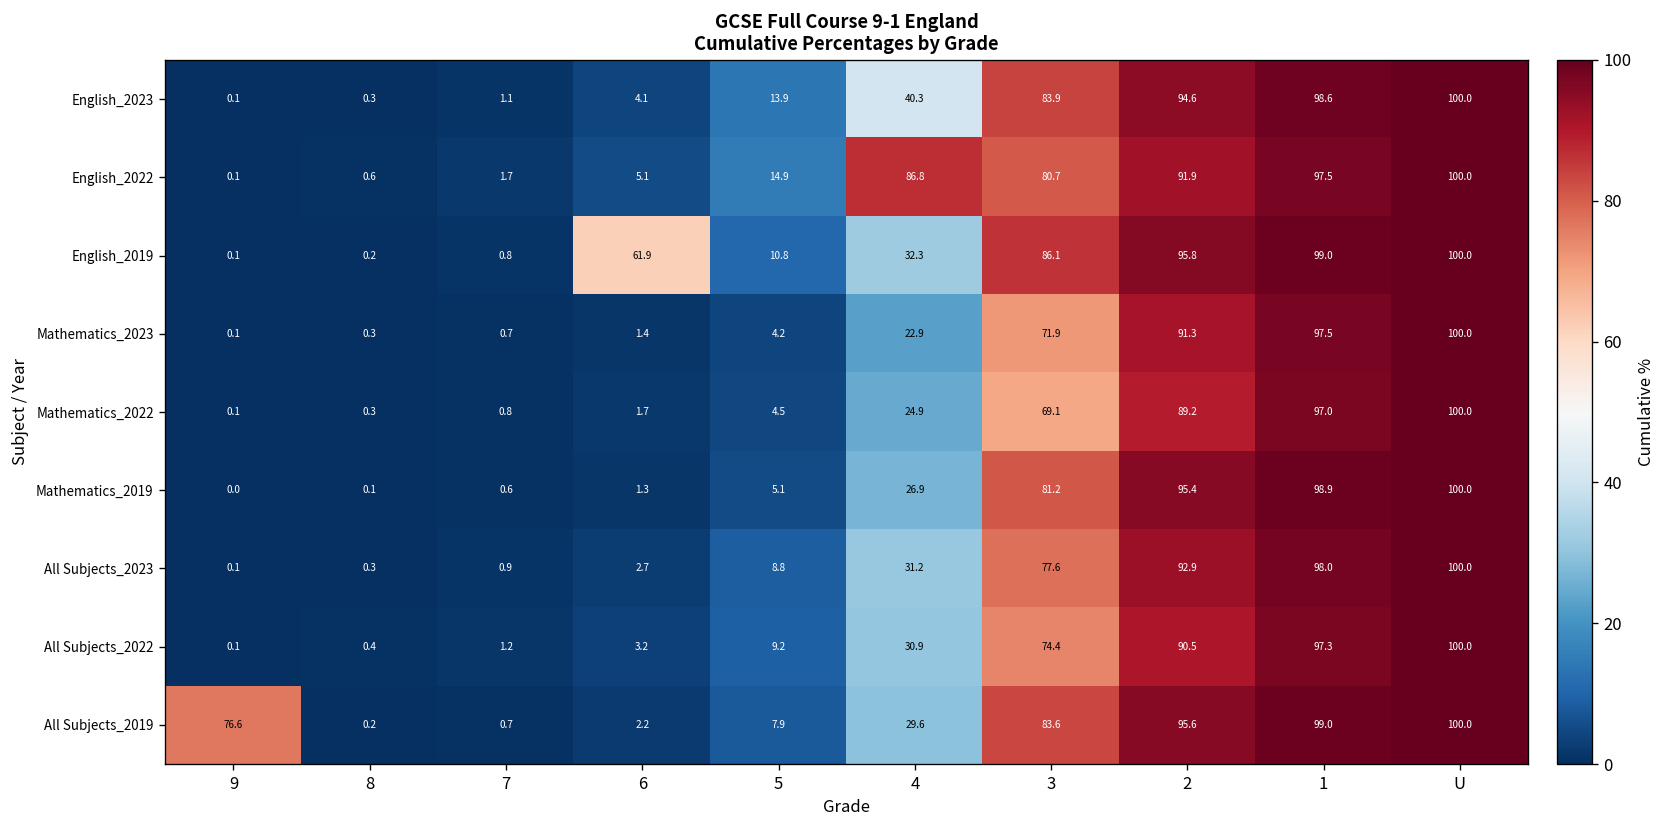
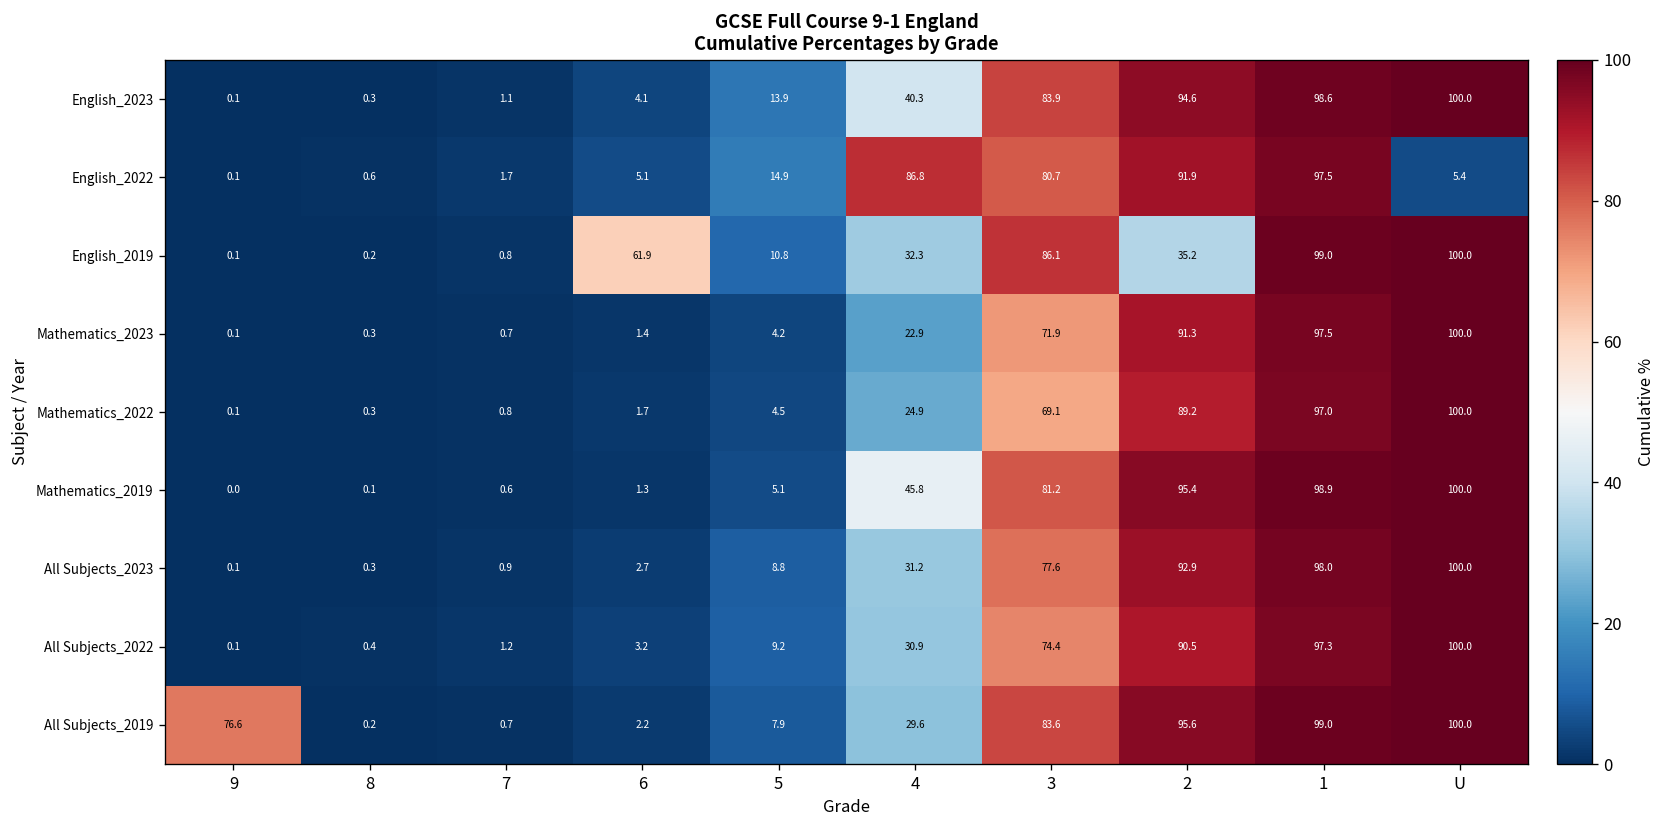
English_2022, U: 100.0 -> 5.4
English_2019, 2: 95.8 -> 35.2
Mathematics_2019, 4: 26.9 -> 45.8
